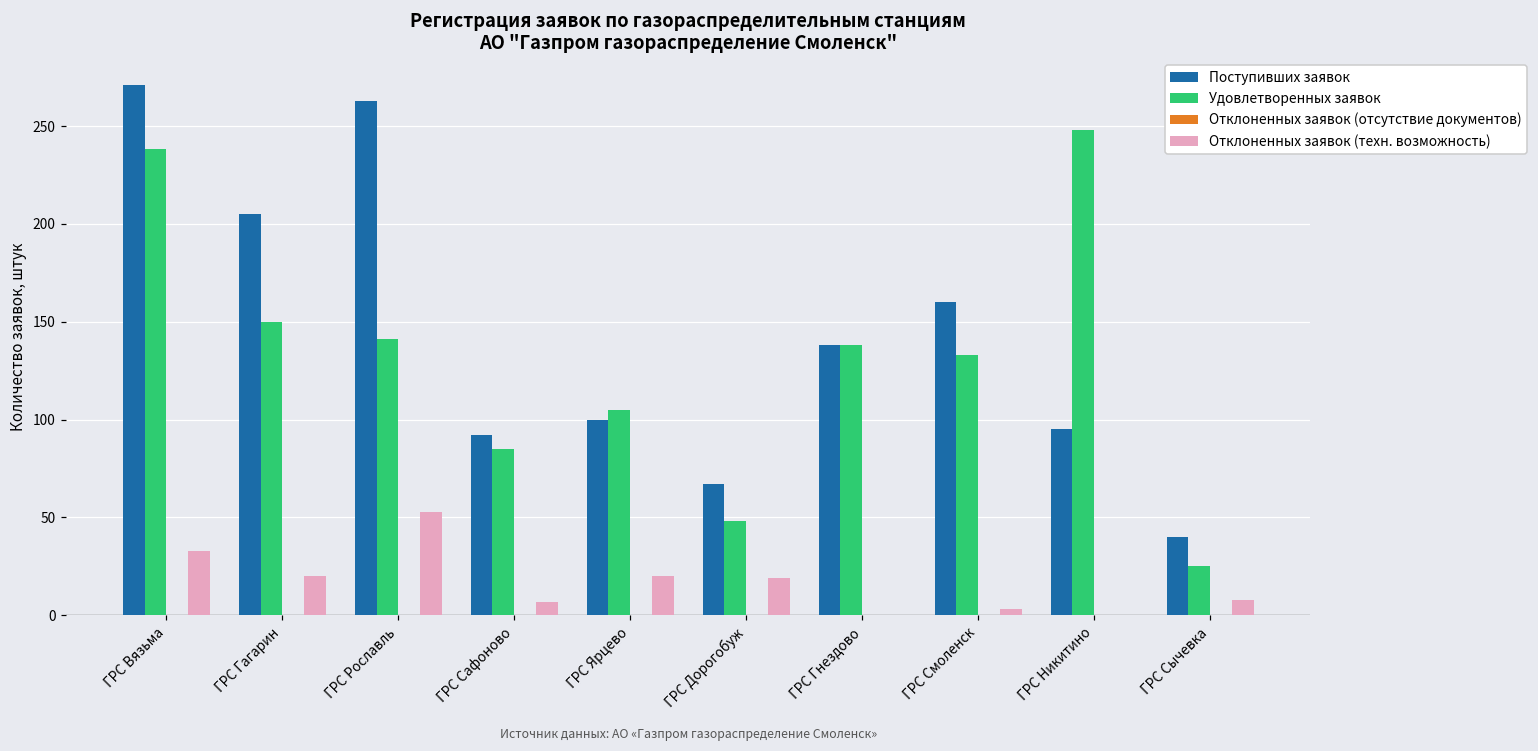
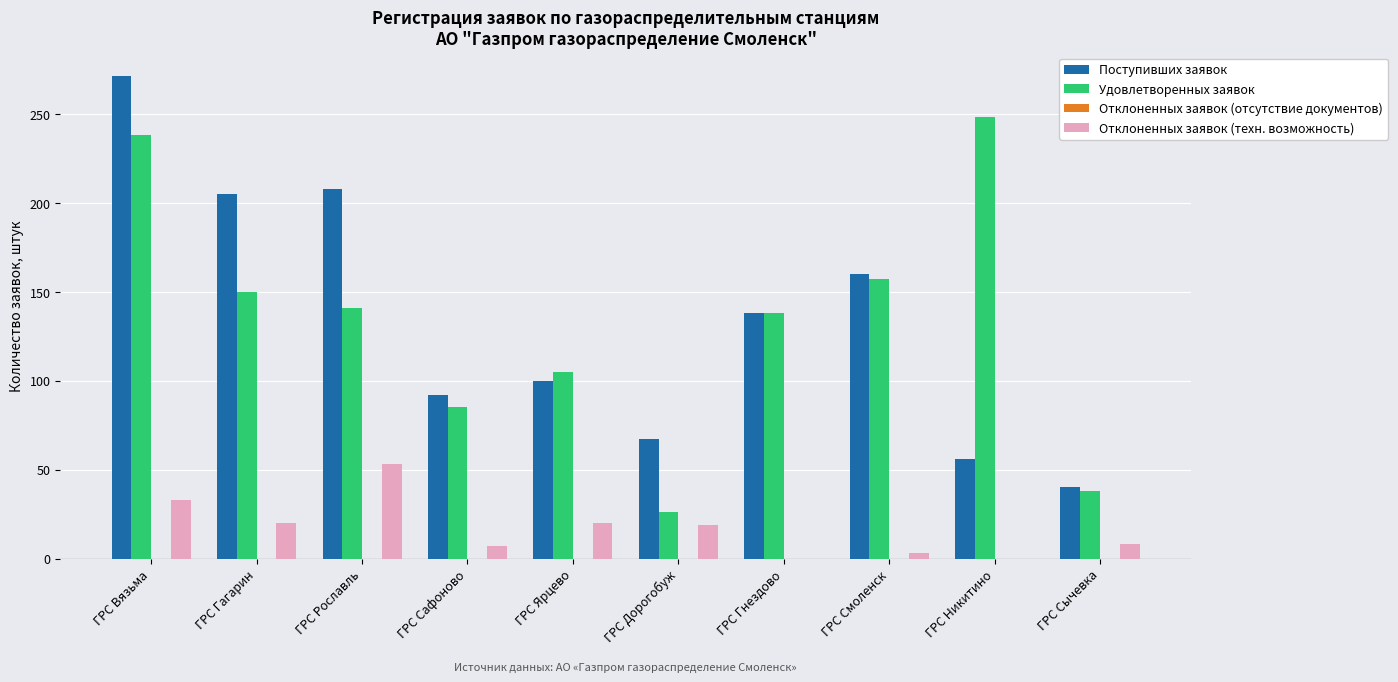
Поступивших заявок, ГРС Рославль: 263 -> 208
Удовлетворенных заявок, ГРС Дорогобуж: 48 -> 26
Удовлетворенных заявок, ГРС Смоленск: 133 -> 157
Поступивших заявок, ГРС Никитино: 95 -> 56
Удовлетворенных заявок, ГРС Сычевка: 25 -> 38
